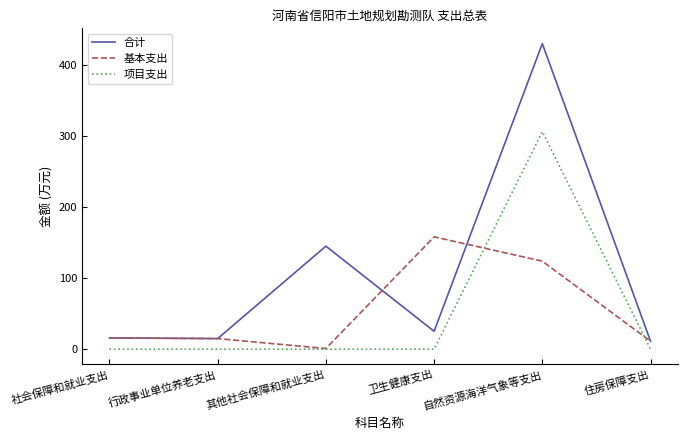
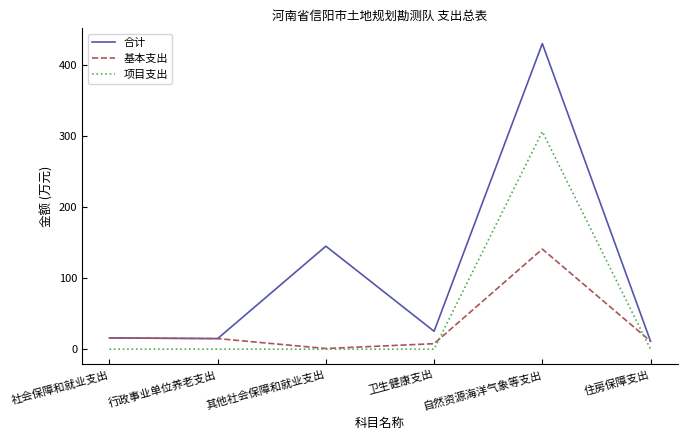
基本支出, 卫生健康支出: 160 -> 10
基本支出, 自然资源海洋气象等支出: 120 -> 140
